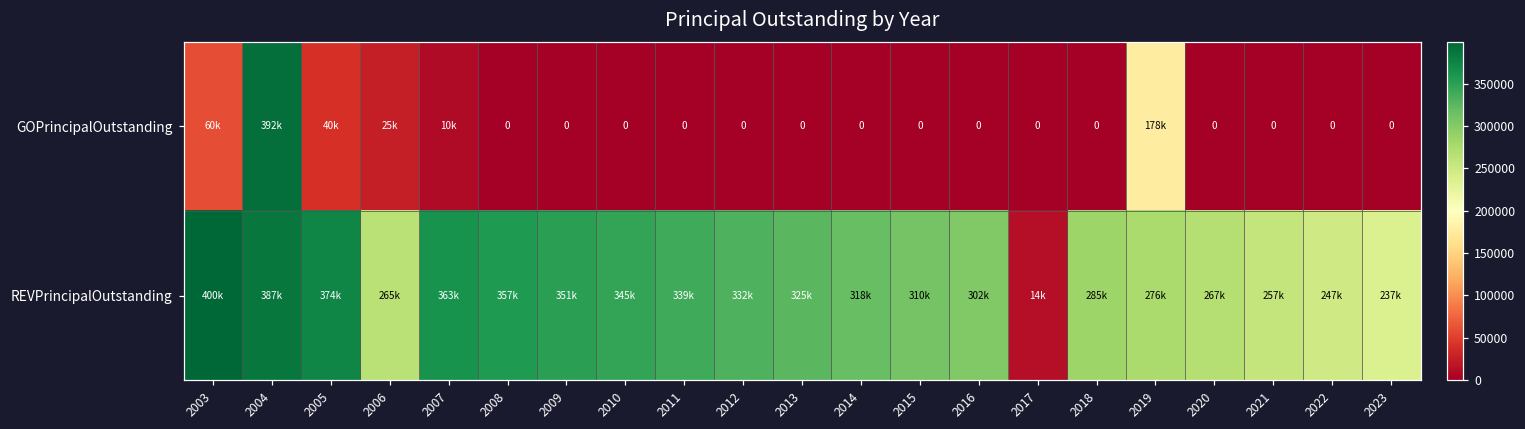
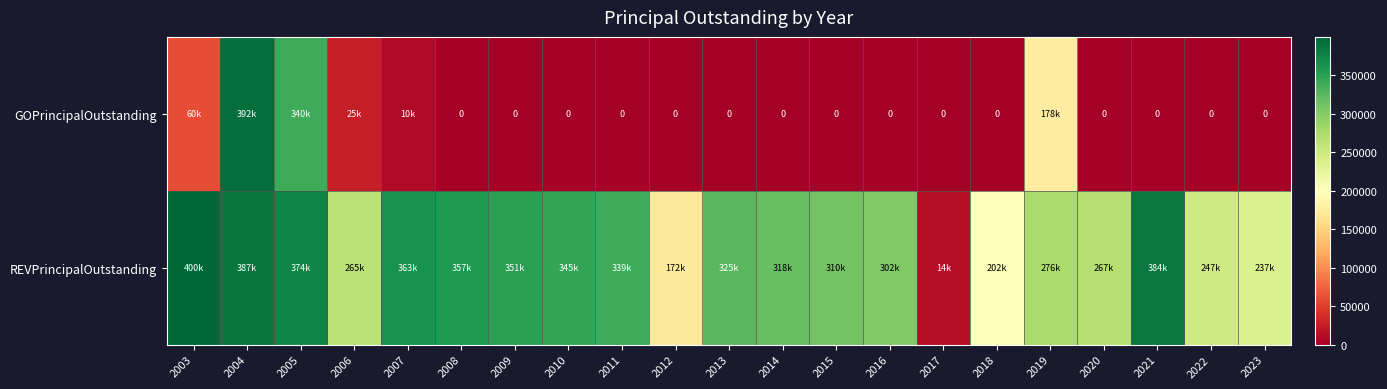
GOPrincipalOutstanding, 2005: 40k -> 340k
REVPrincipalOutstanding, 2012: 332k -> 172k
REVPrincipalOutstanding, 2018: 285k -> 202k
REVPrincipalOutstanding, 2021: 257k -> 384k
